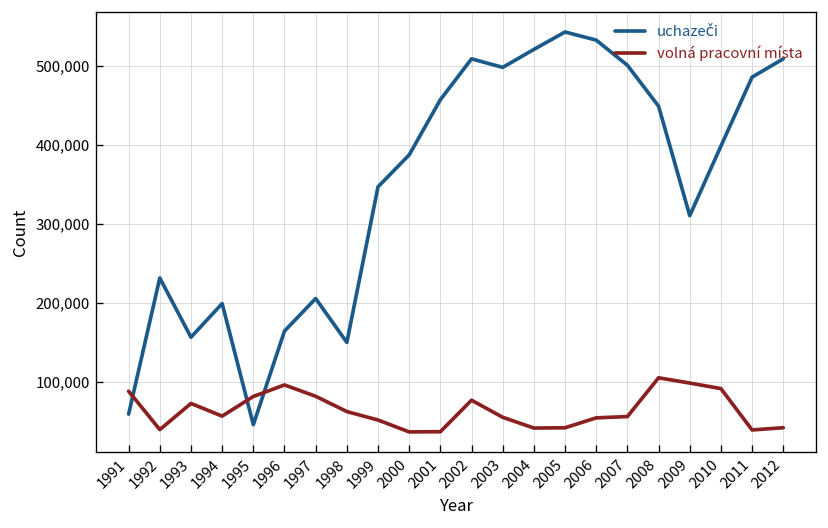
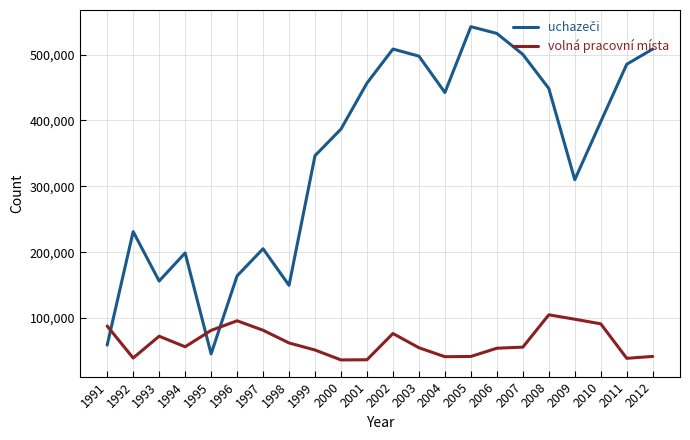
uchazeči, 2004: 520,000 -> 440,000
